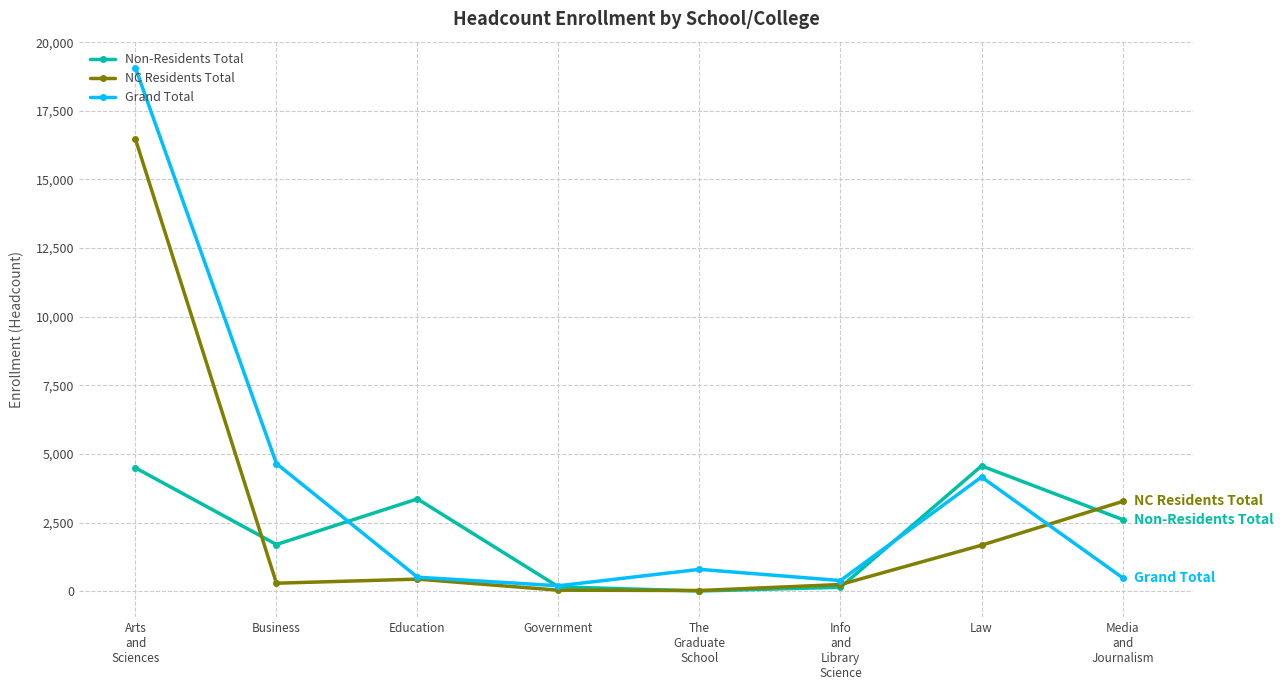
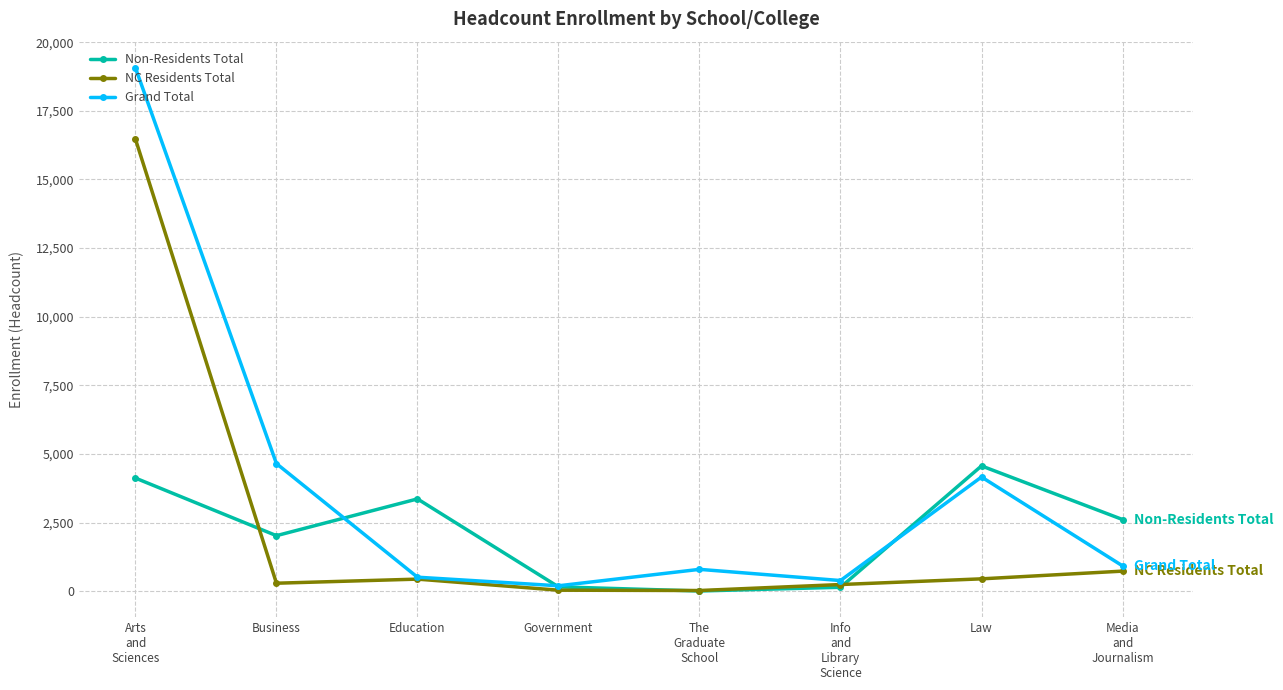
Non-Residents Total, Arts and Sciences: 4,500 -> 4,100
Non-Residents Total, Business: 1,700 -> 2,000
NC Residents Total, Law: 1,700 -> 500
NC Residents Total, Media and Journalism: 3,300 -> 700
Grand Total, Media and Journalism: 500 -> 900
